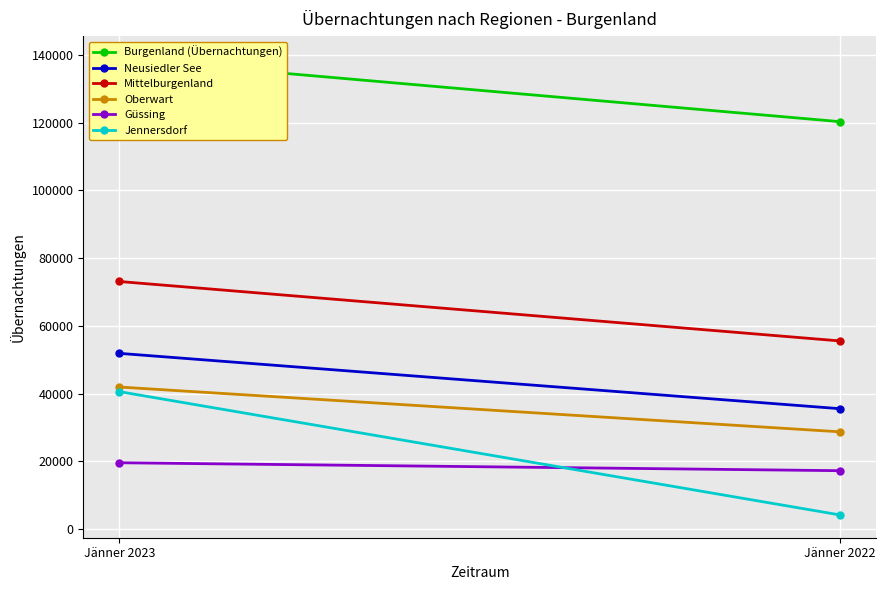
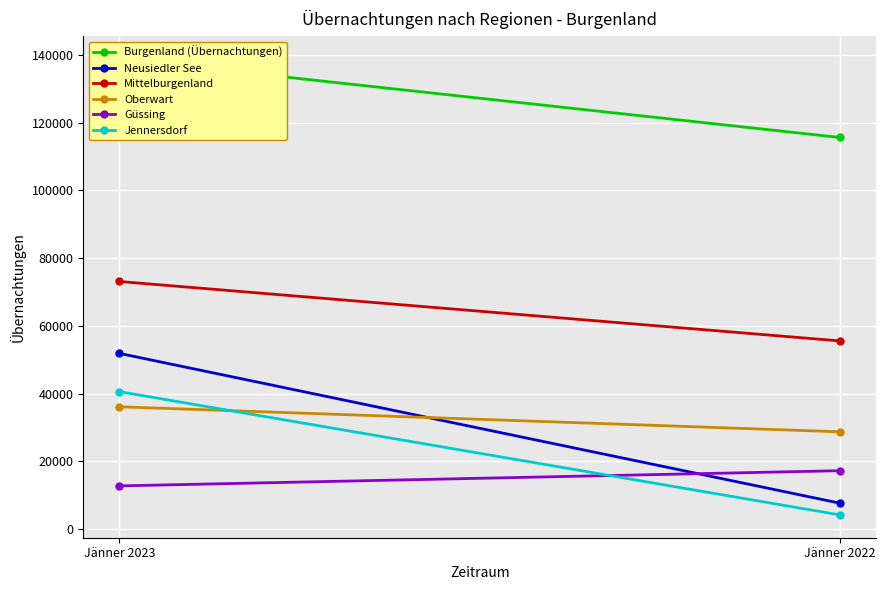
Oberwart, Jänner 2023: 42000 -> 36000
Güssing, Jänner 2023: 20000 -> 13000
Burgenland (Übernachtungen), Jänner 2022: 120000 -> 116000
Neusiedler See, Jänner 2022: 36000 -> 8000
